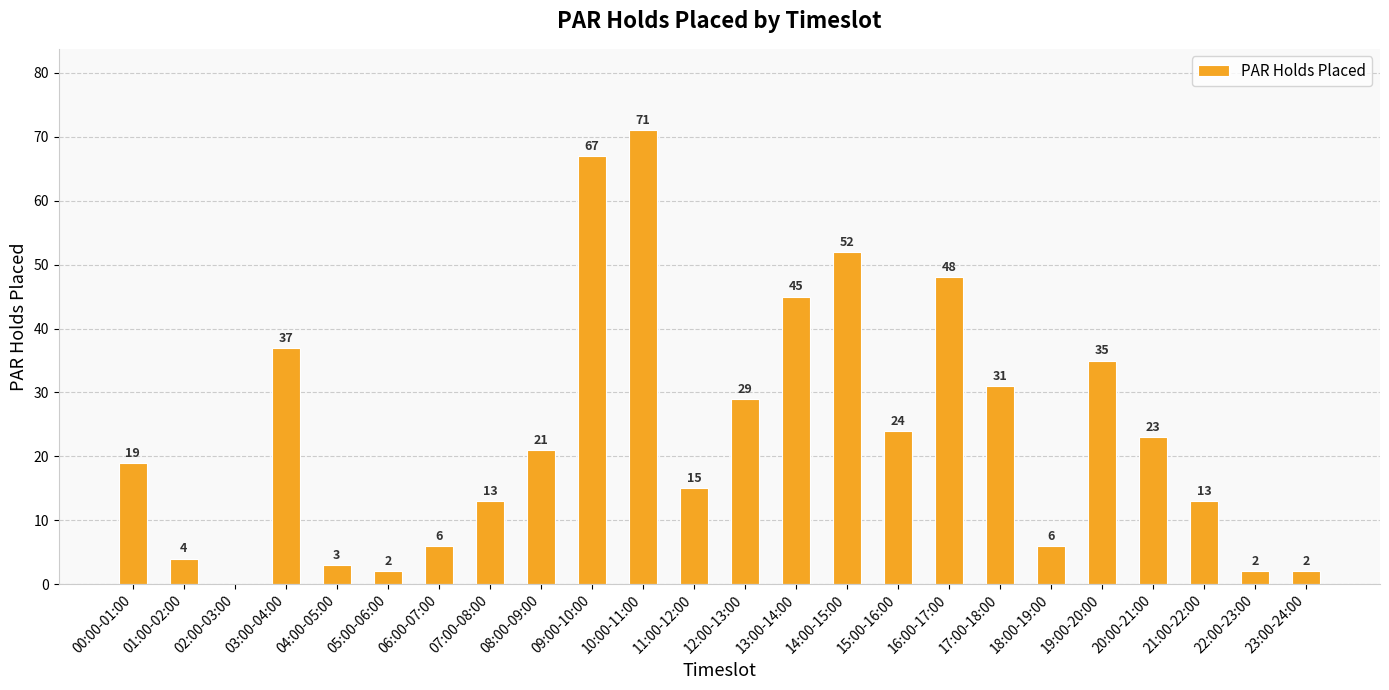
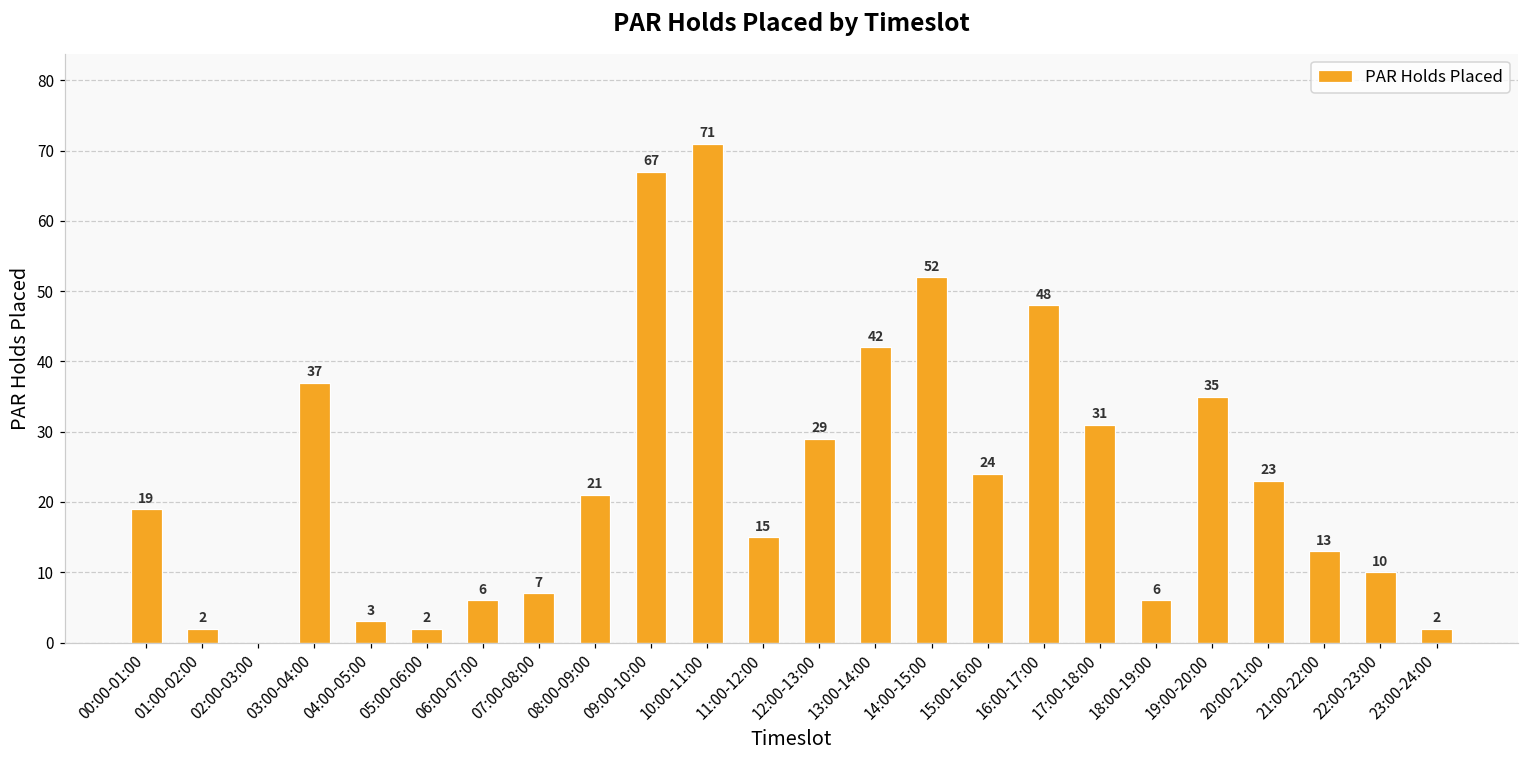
01:00-02:00: 4 -> 2
07:00-08:00: 13 -> 7
13:00-14:00: 45 -> 42
22:00-23:00: 2 -> 10
